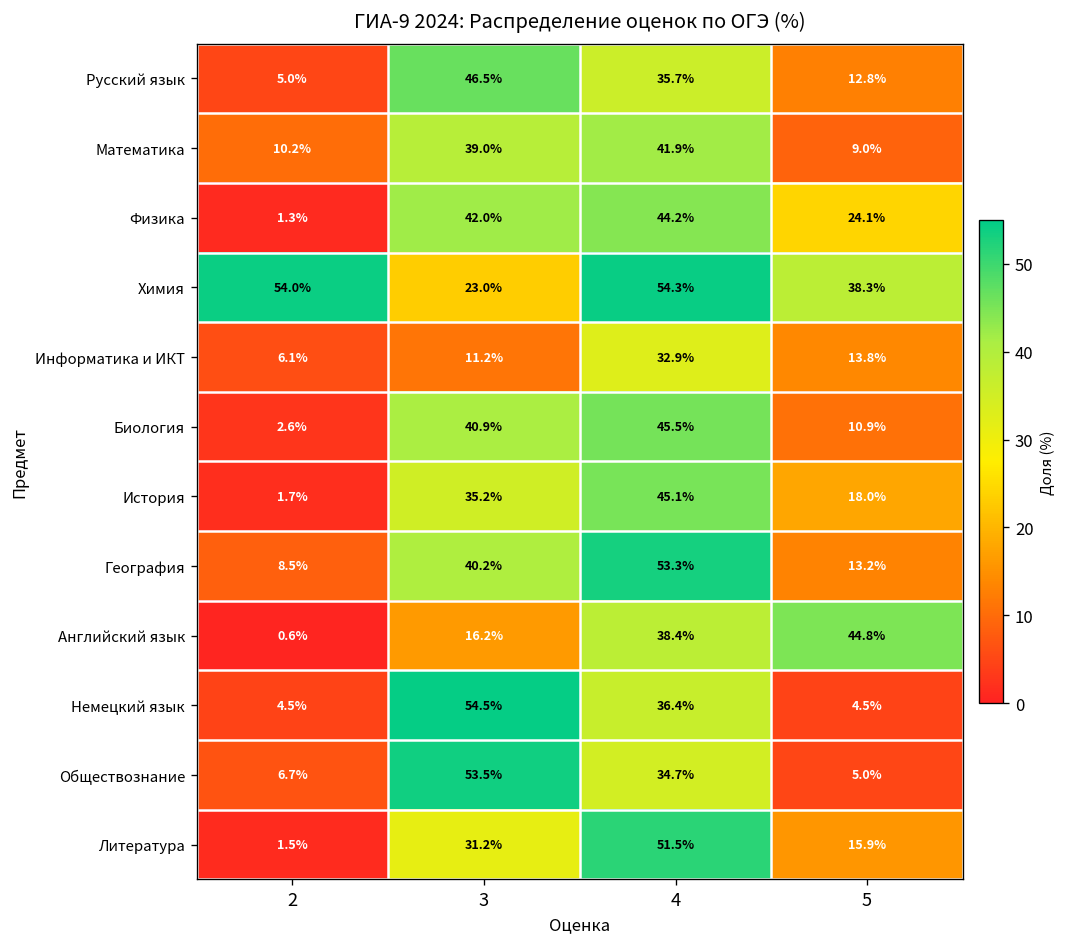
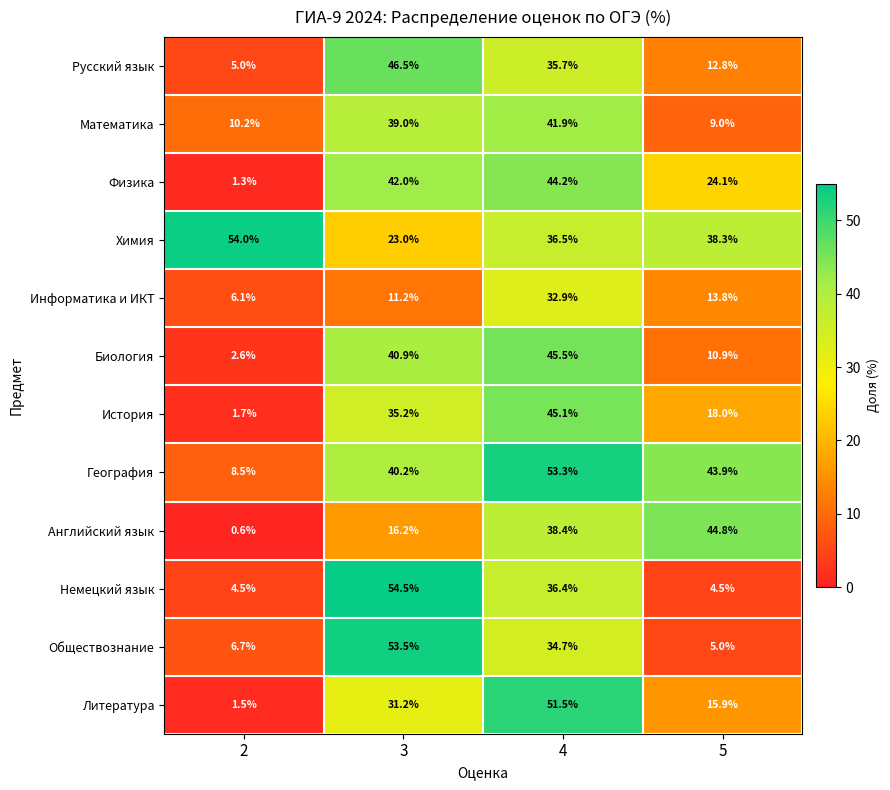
Химия, 4: 54.3% -> 36.5%
География, 5: 13.2% -> 43.9%
